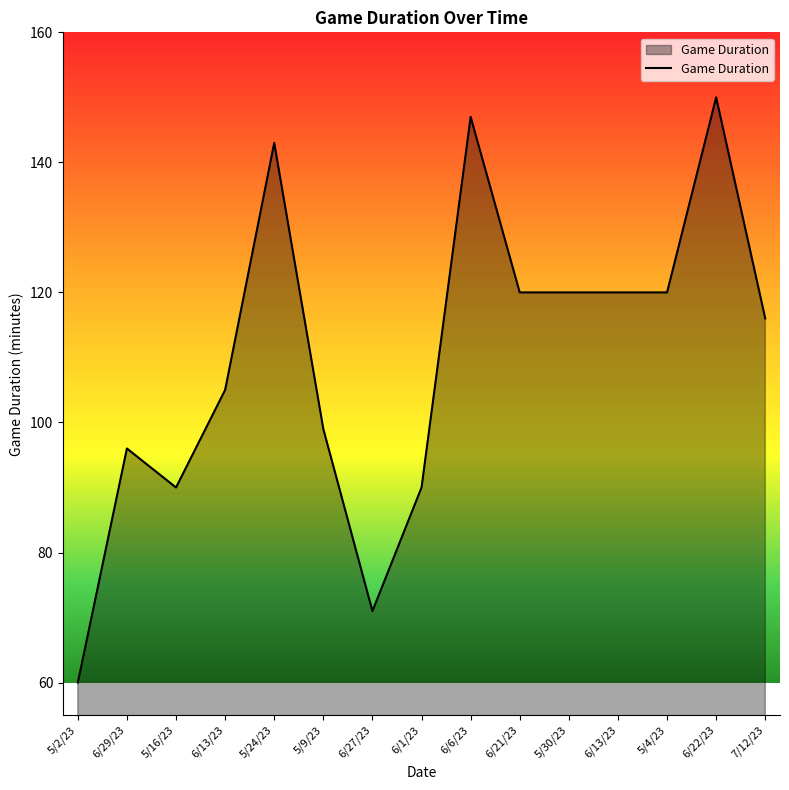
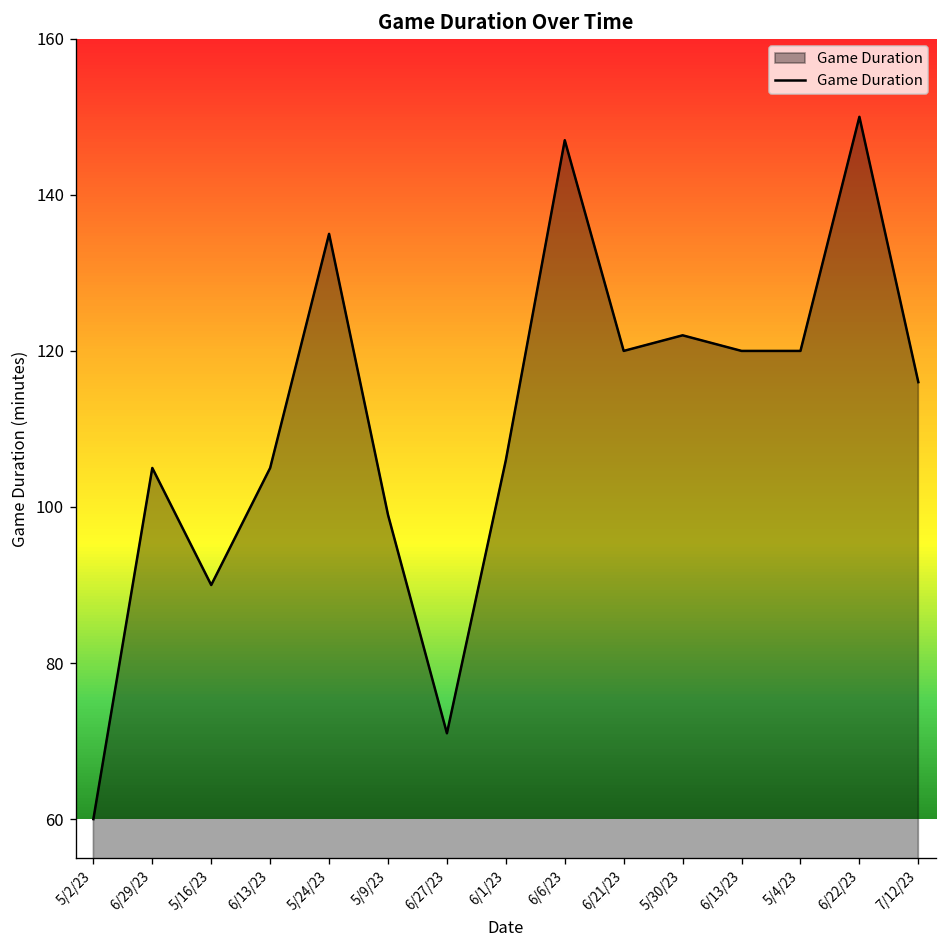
6/29/23: 96 -> 105
5/24/23: 143 -> 135
6/1/23: 90 -> 106
5/30/23: 120 -> 122
